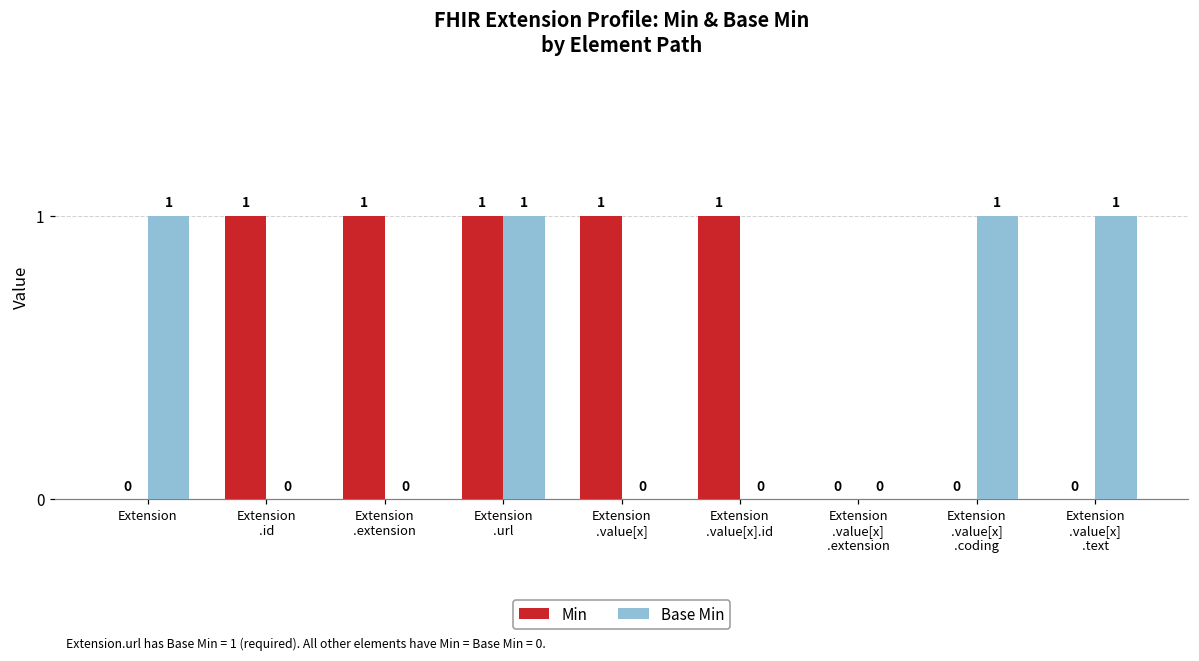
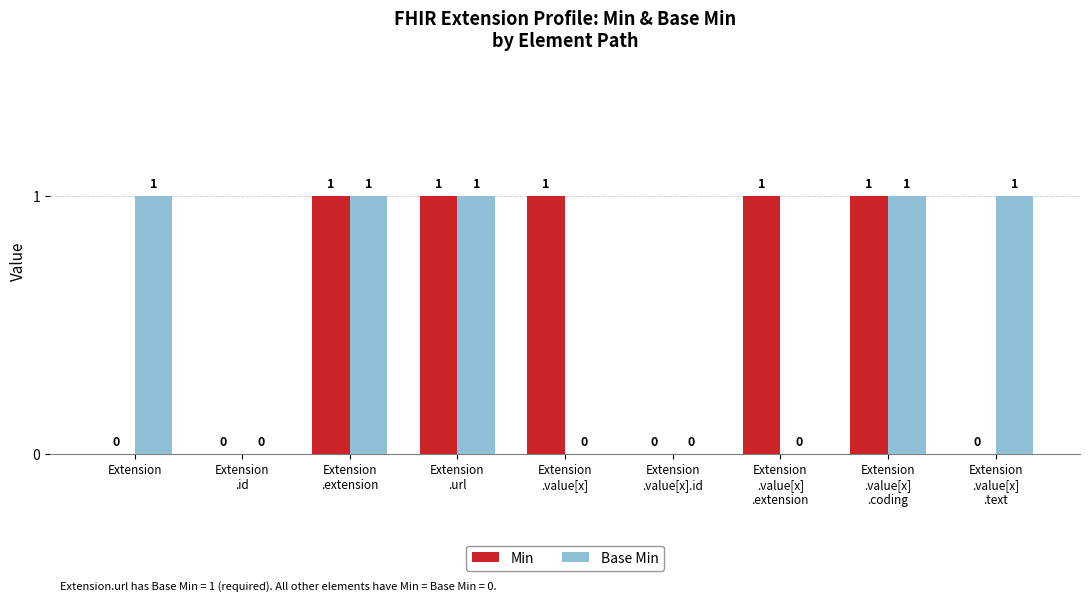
Min, Extension .id: 1 -> 0
Base Min, Extension .extension: 0 -> 1
Min, Extension .value[x].id: 1 -> 0
Min, Extension .value[x] .extension: 0 -> 1
Min, Extension .value[x] .coding: 0 -> 1
